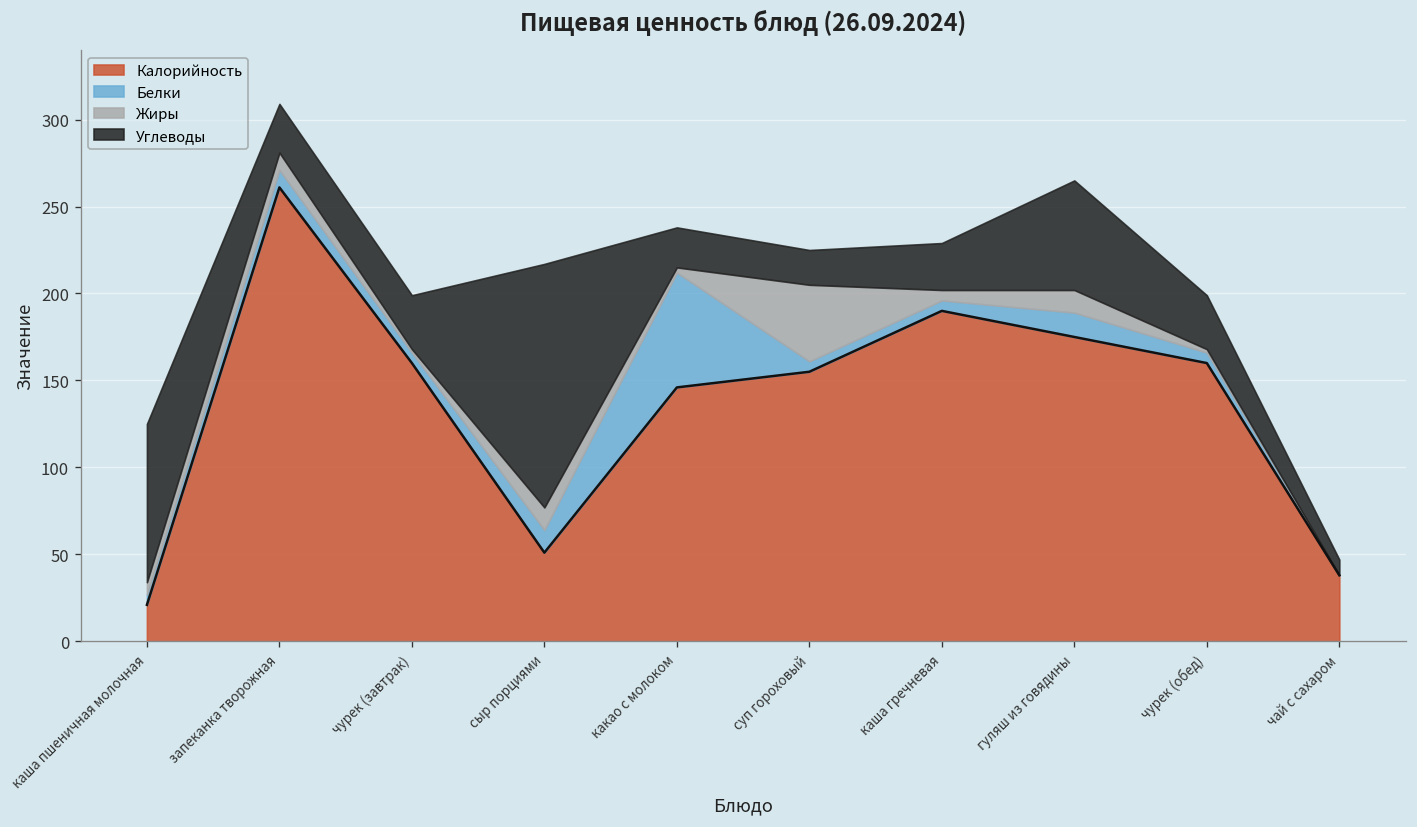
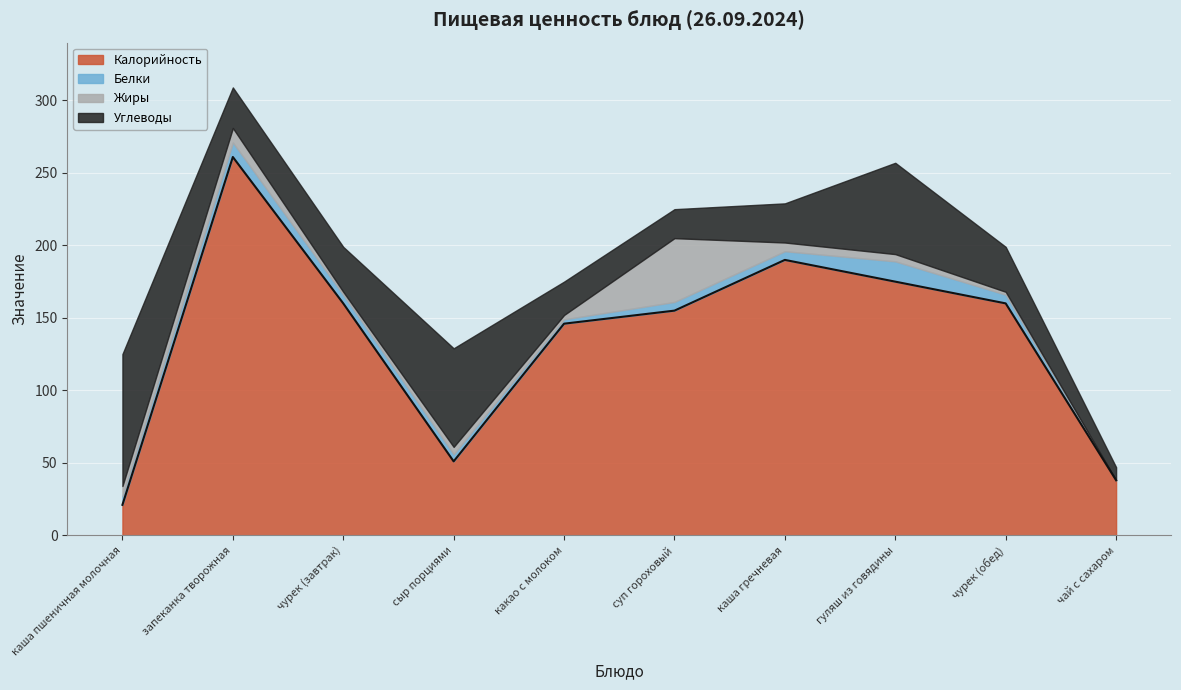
Белки, сыр порциями: 13 -> 5
Жиры, сыр порциями: 13 -> 5
Углеводы, сыр порциями: 140 -> 68
Белки, какао с молоком: 66 -> 3
Жиры, гуляш из говядины: 13 -> 5
